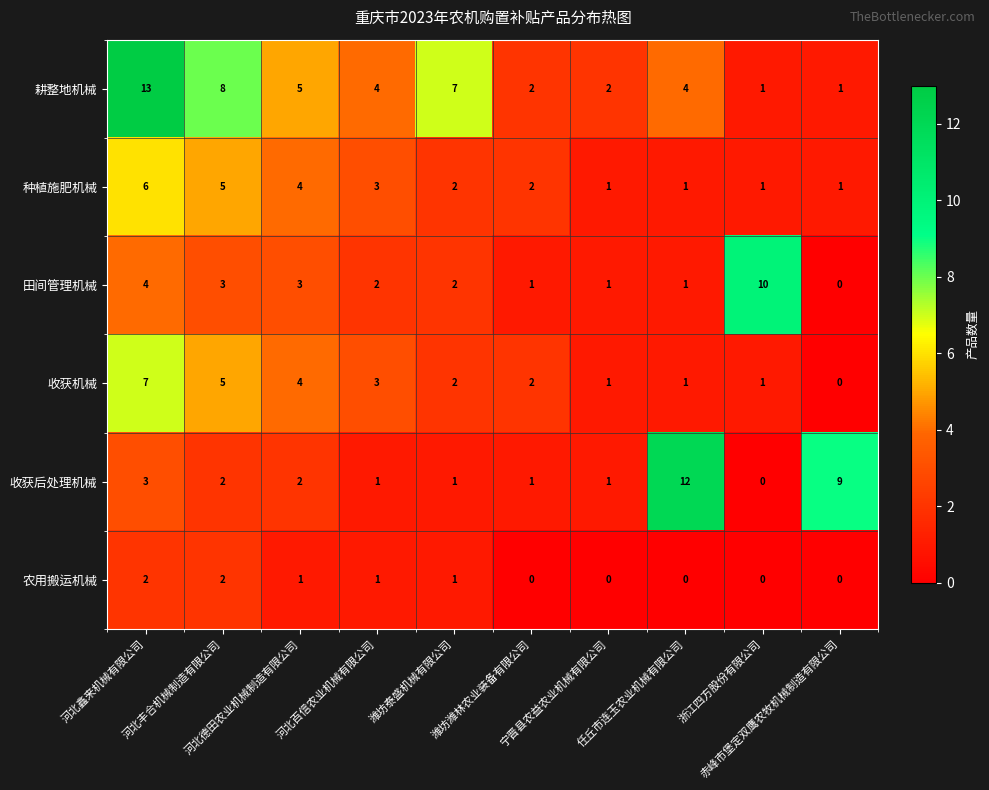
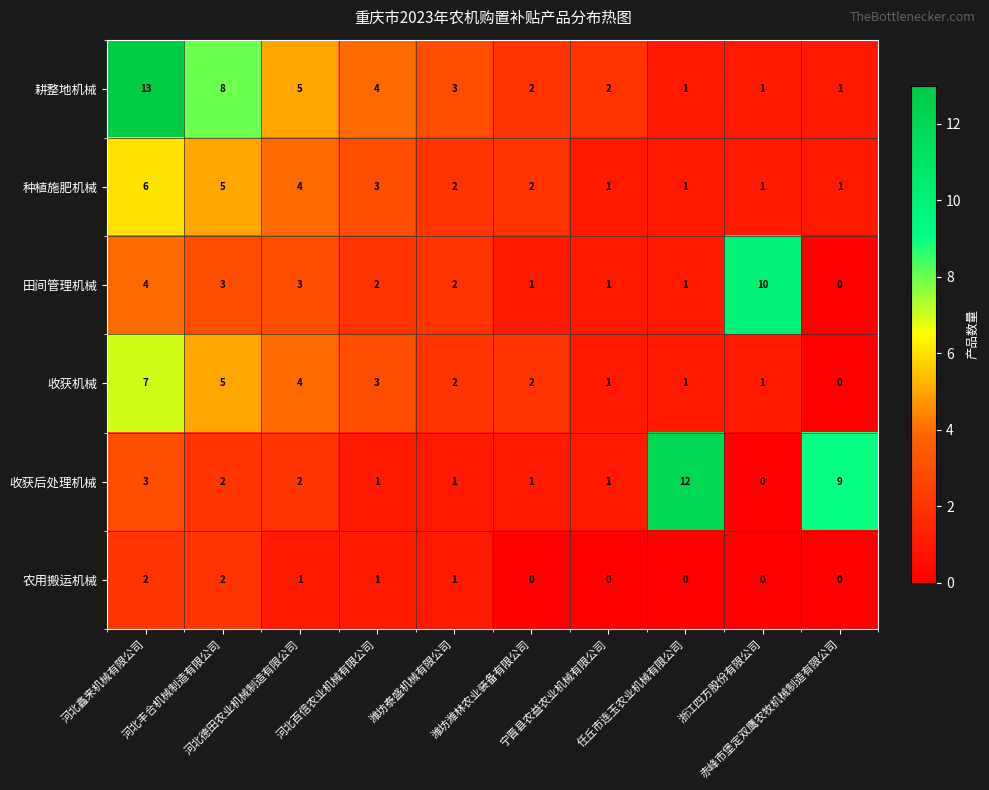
耕整地机械, 潍坊泰盛机械有限公司: 7 -> 3
耕整地机械, 任丘市连玉农业机械有限公司: 4 -> 1
